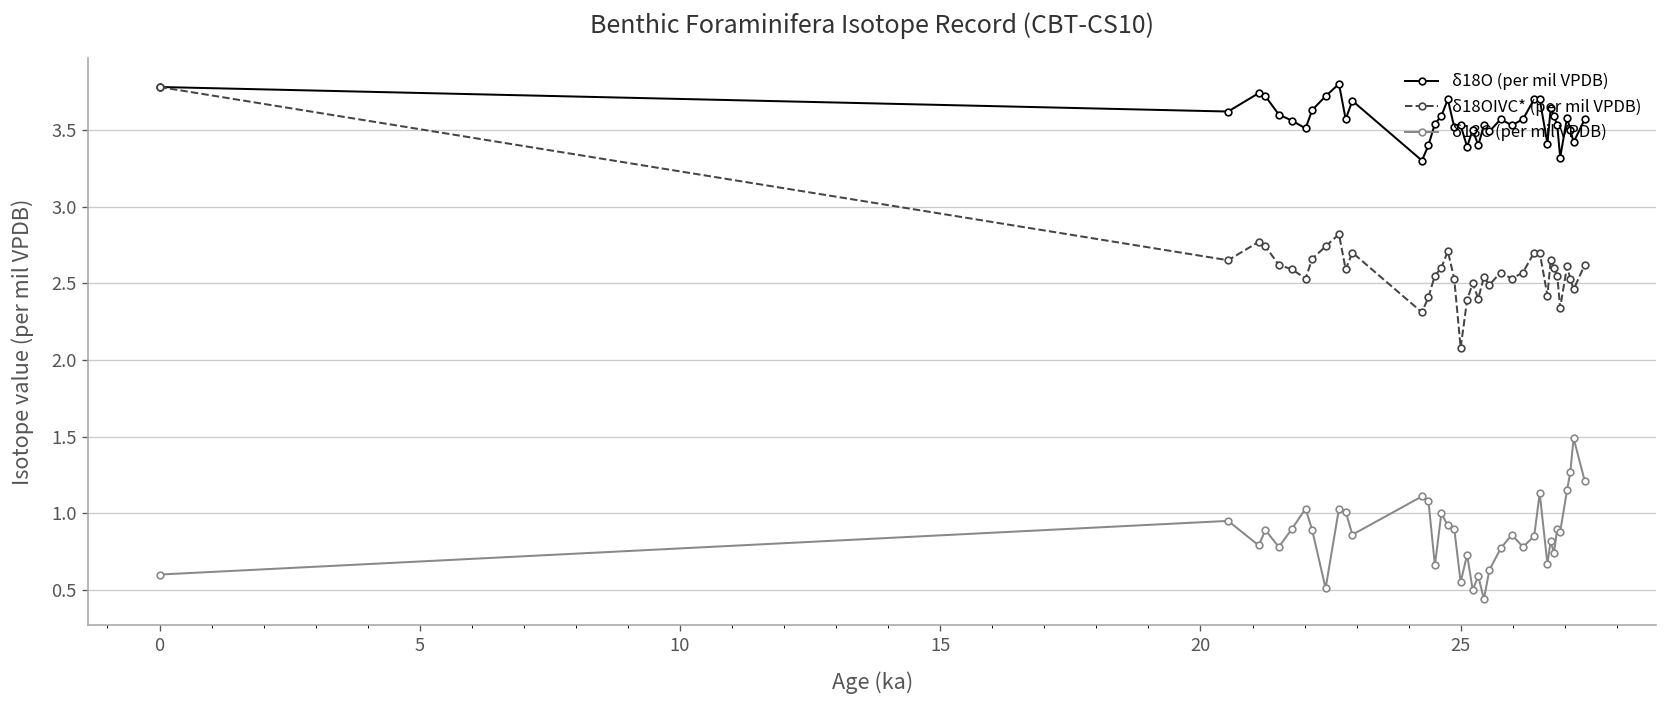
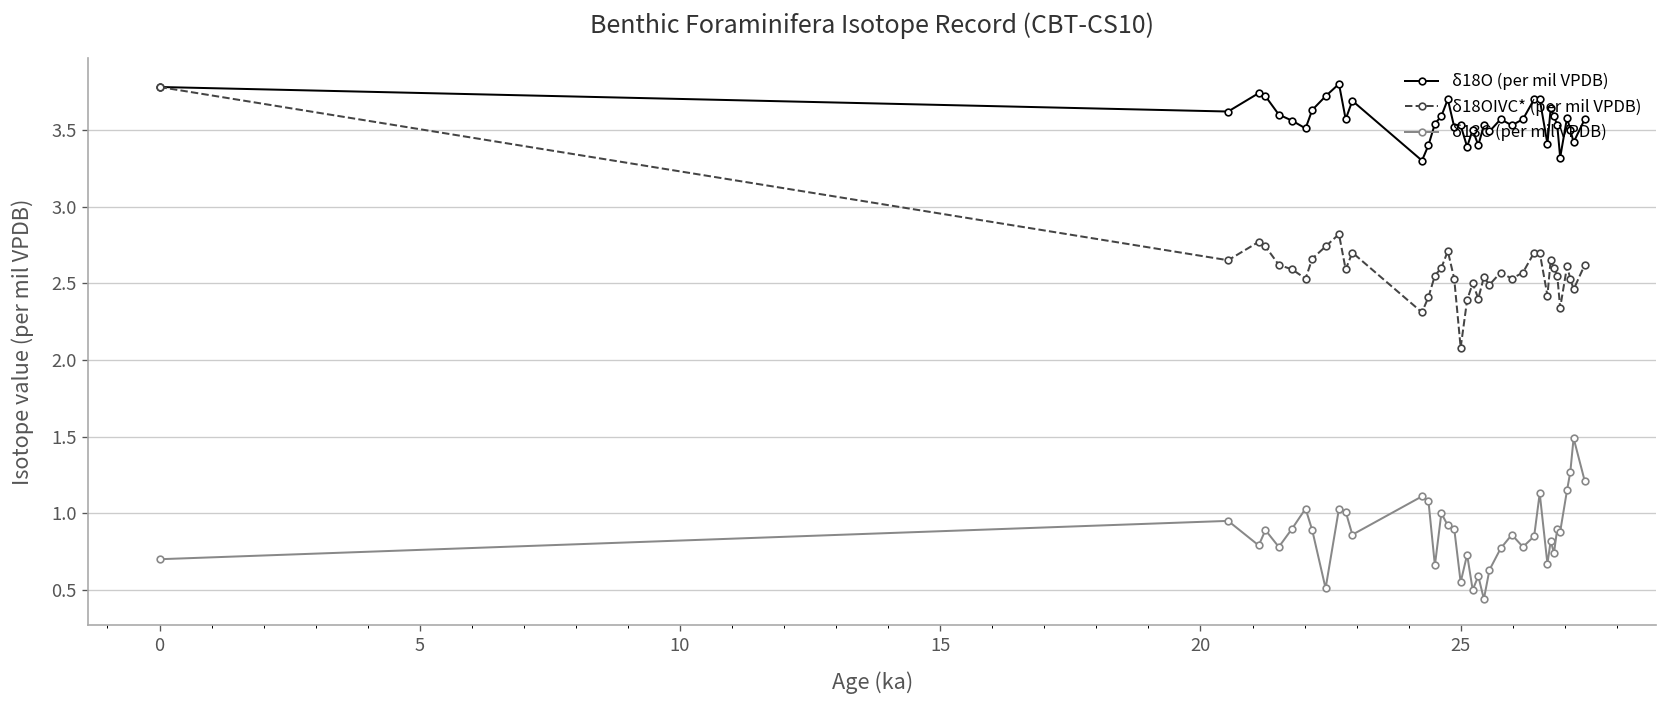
δ13C (per mil VPDB), 0: 0.6 -> 0.7
